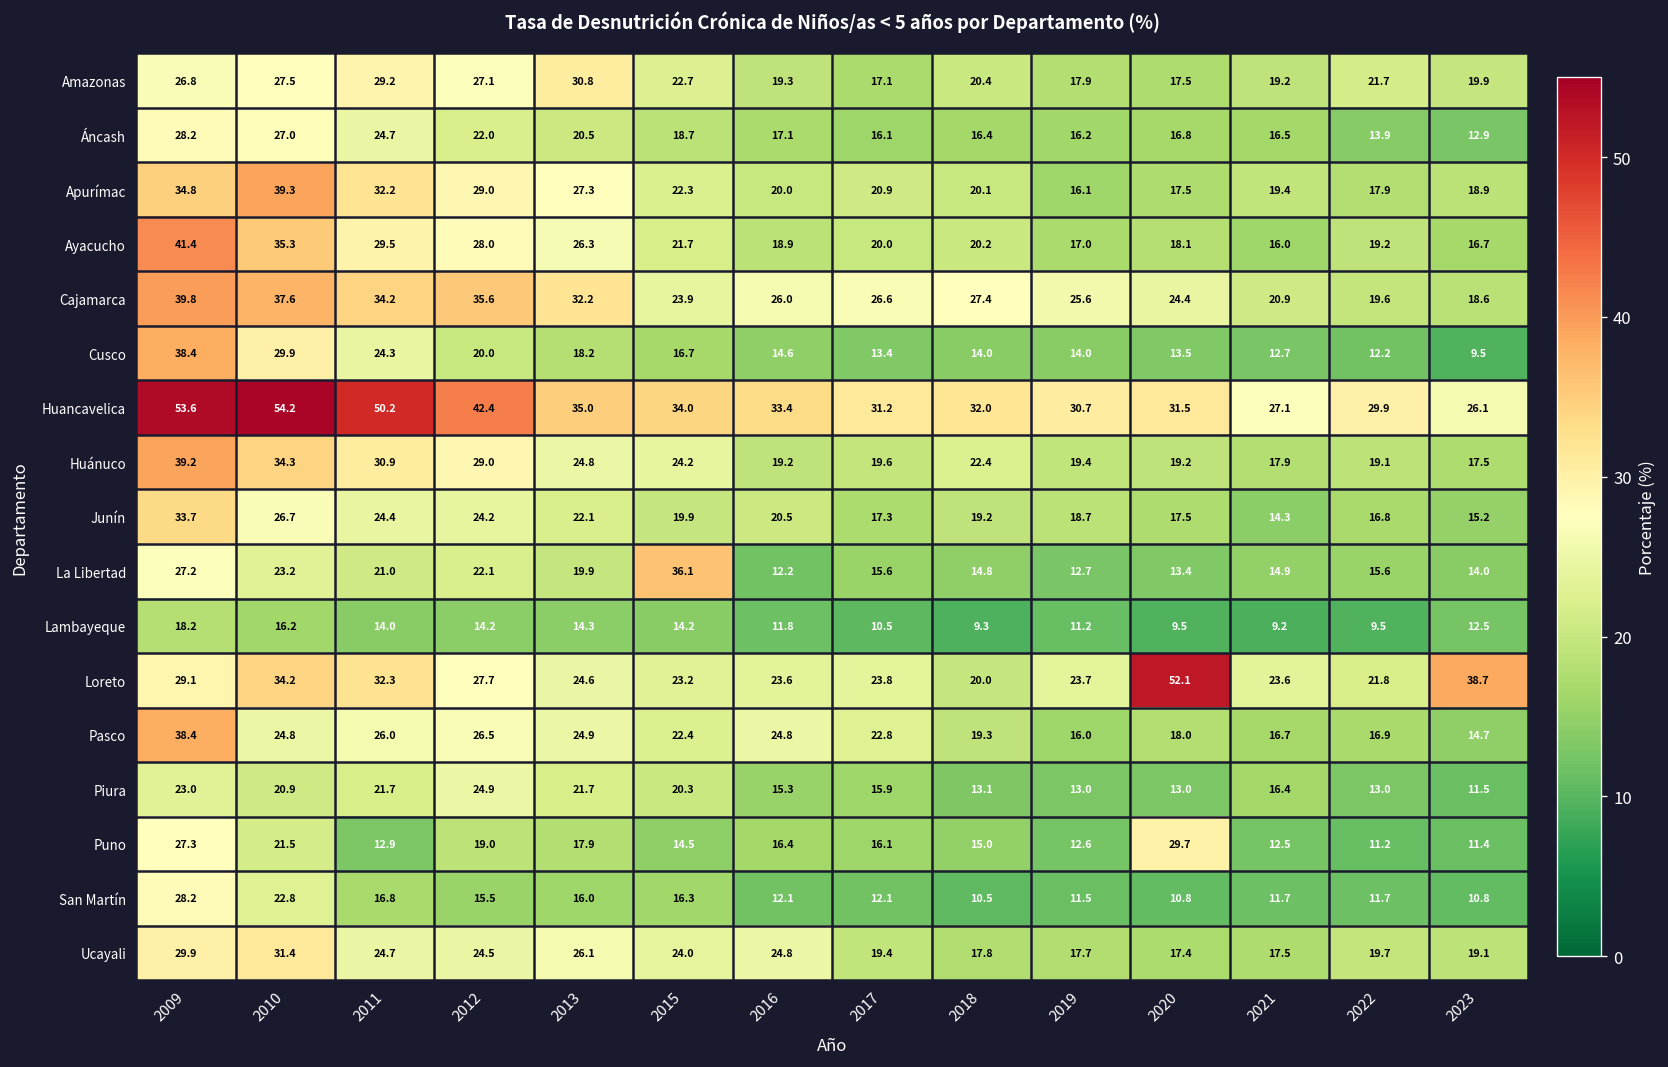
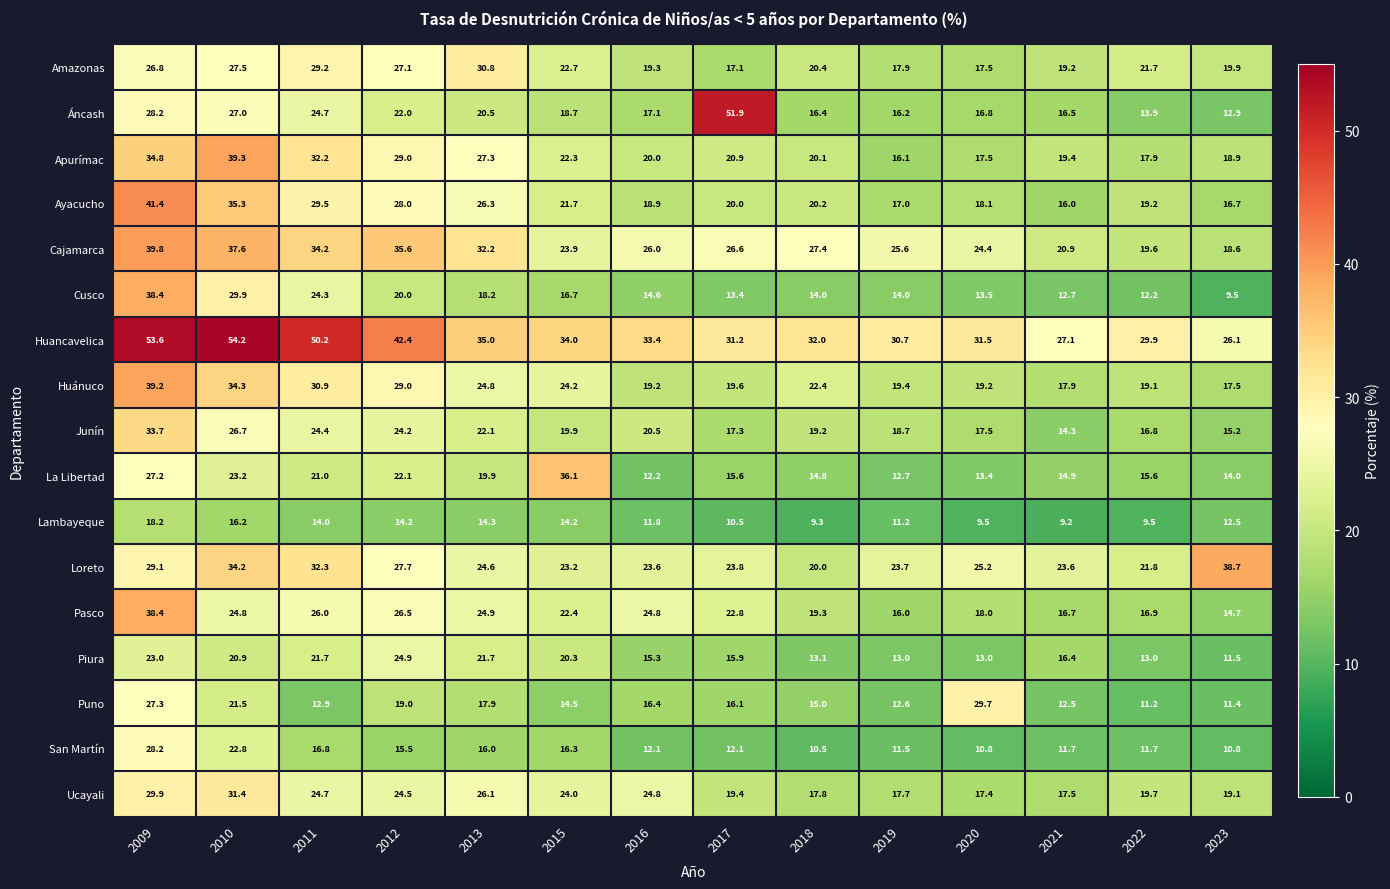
Áncash, 2017: 16.1 -> 51.9
Loreto, 2020: 52.1 -> 25.2
